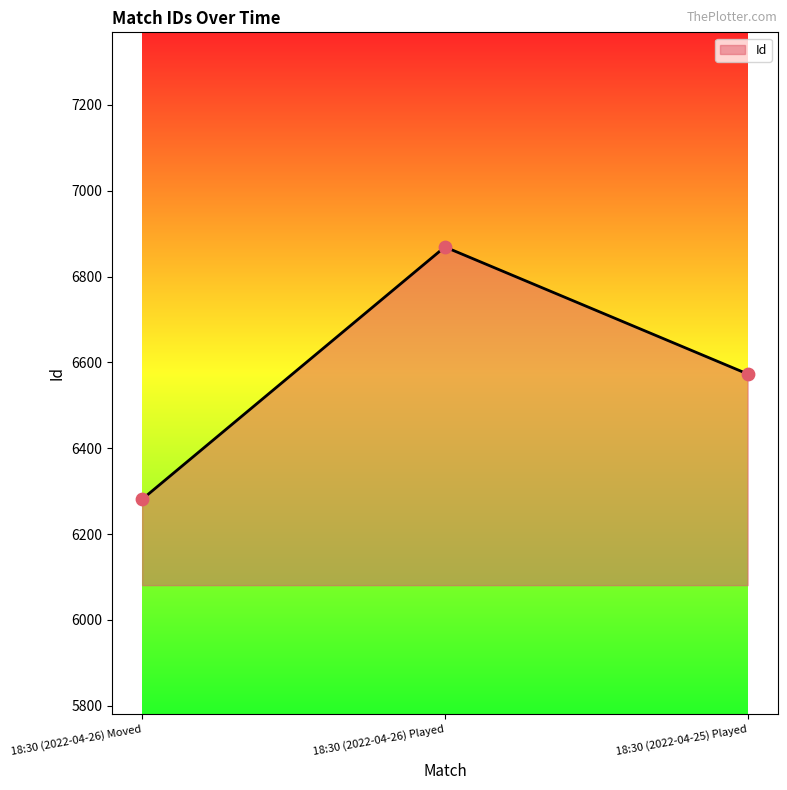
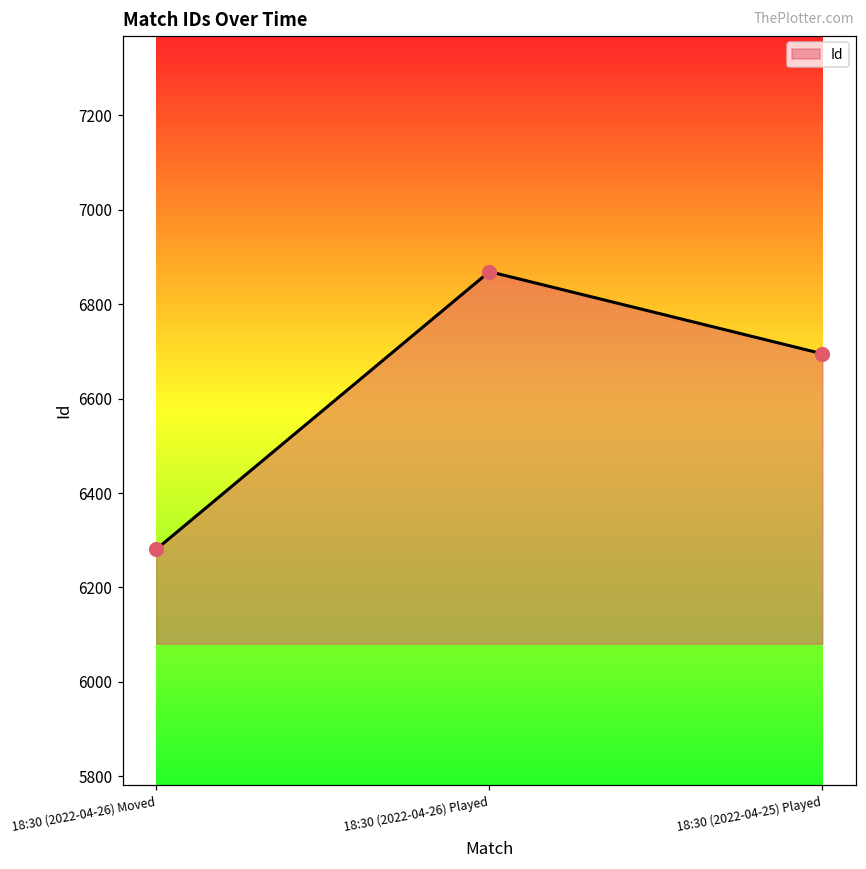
18:30 (2022-04-25) Played: 6570 -> 6700
